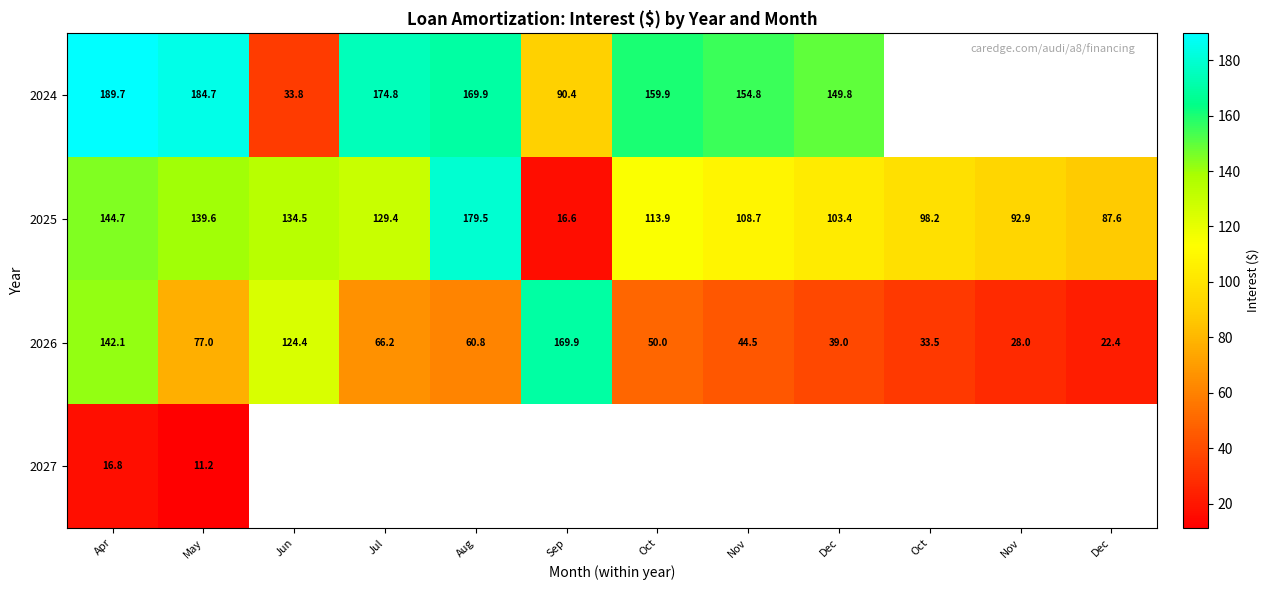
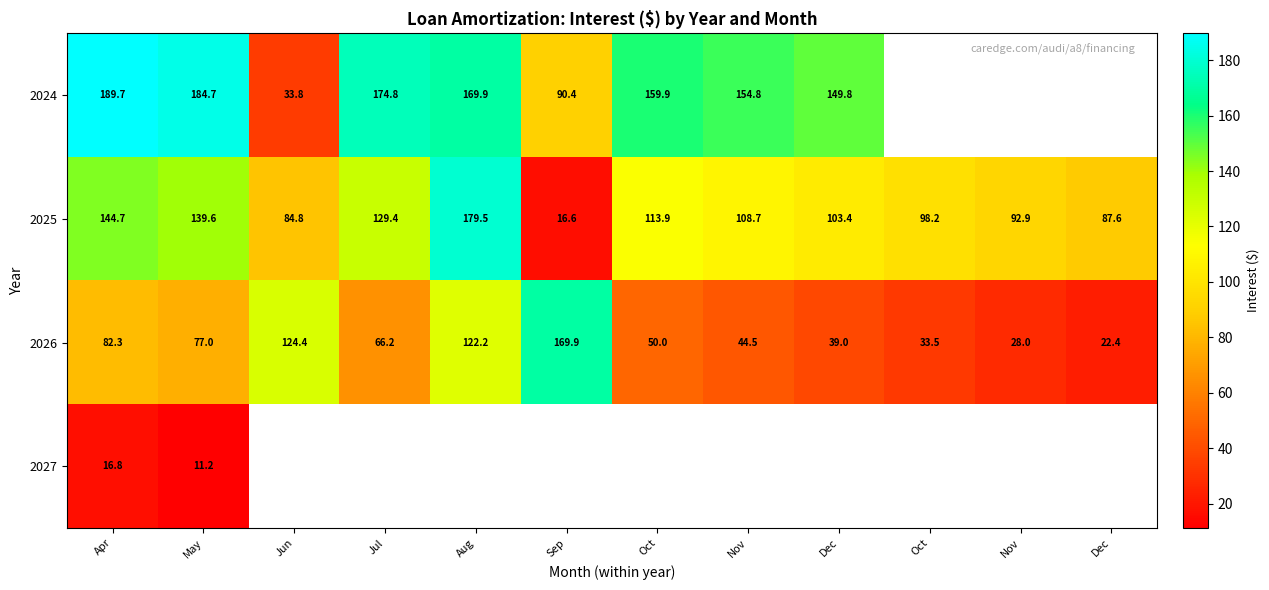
2025, Jun: 134.5 -> 84.8
2026, Apr: 142.1 -> 82.3
2026, Aug: 60.8 -> 122.2
